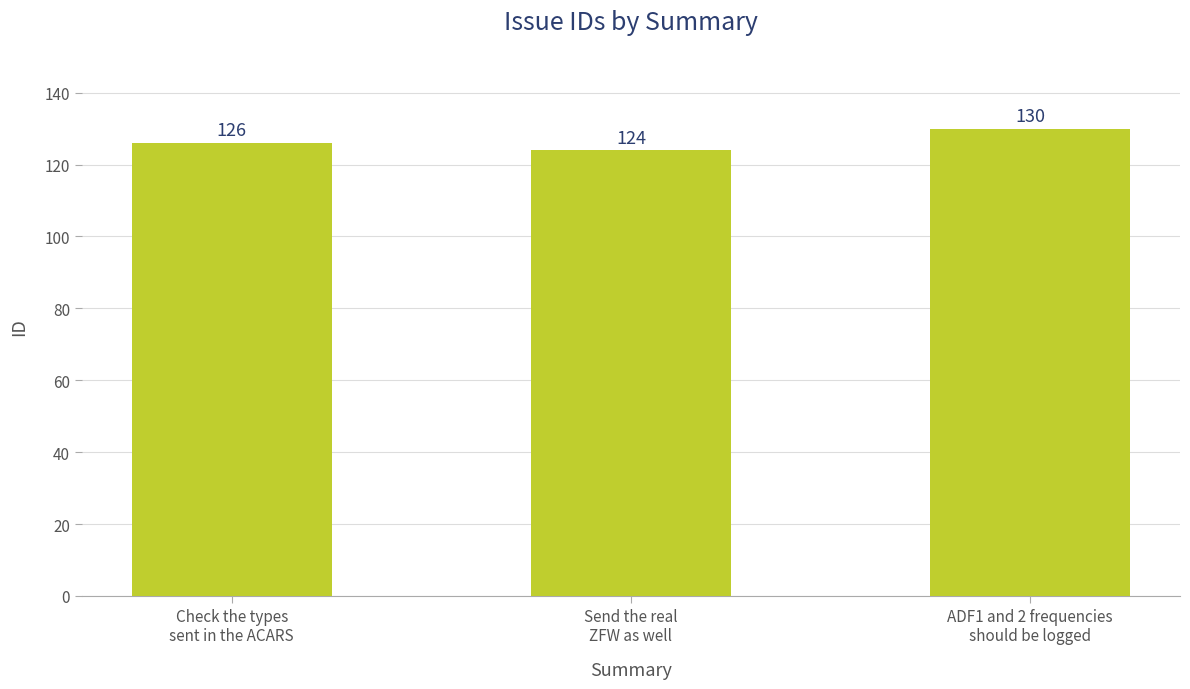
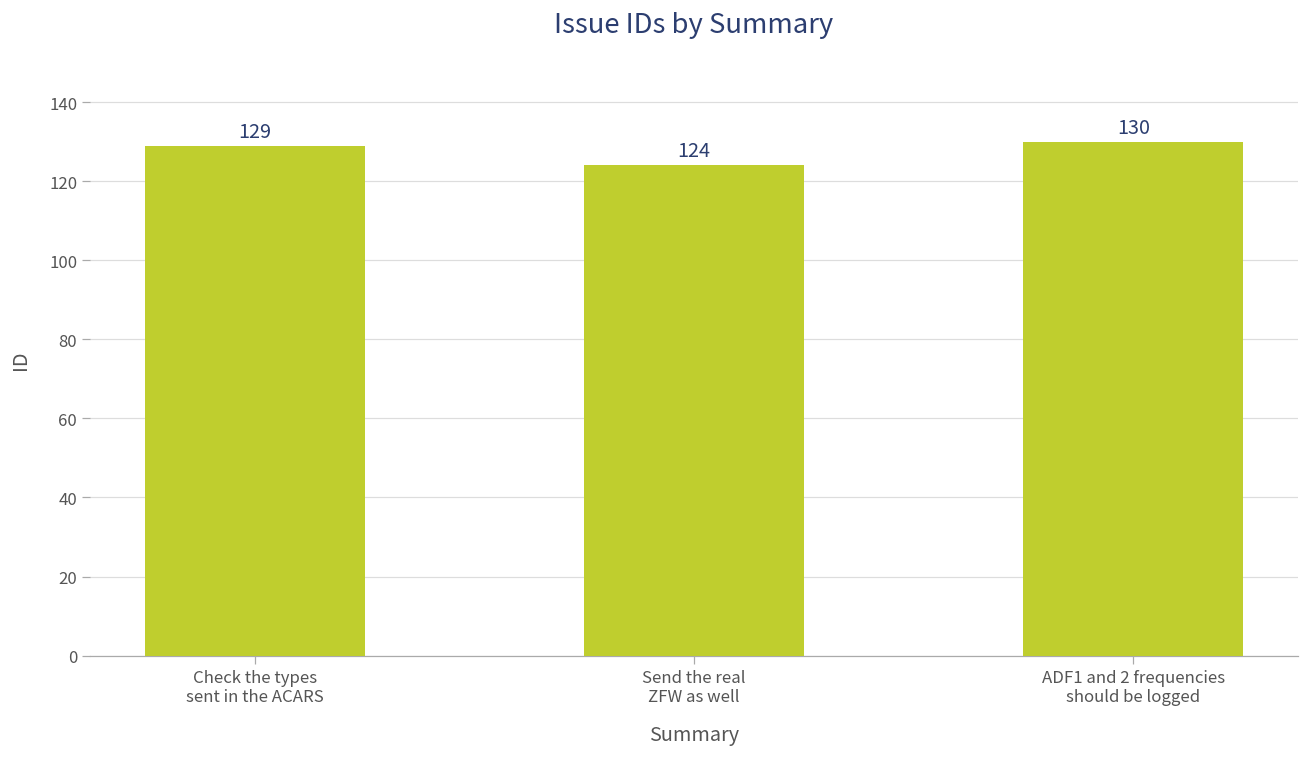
Check the types sent in the ACARS: 126 -> 129
